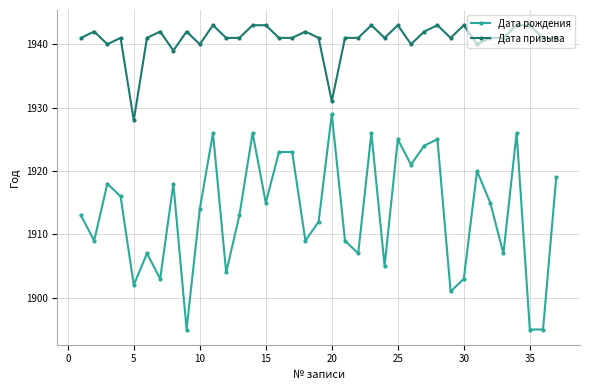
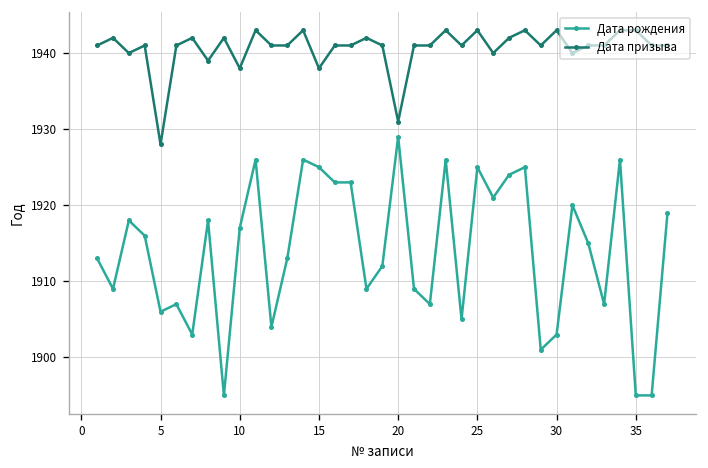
Дата рождения, 5: 1902 -> 1906
Дата рождения, 10: 1914 -> 1917
Дата призыва, 10: 1940 -> 1938
Дата рождения, 15: 1915 -> 1925
Дата призыва, 15: 1943 -> 1938
